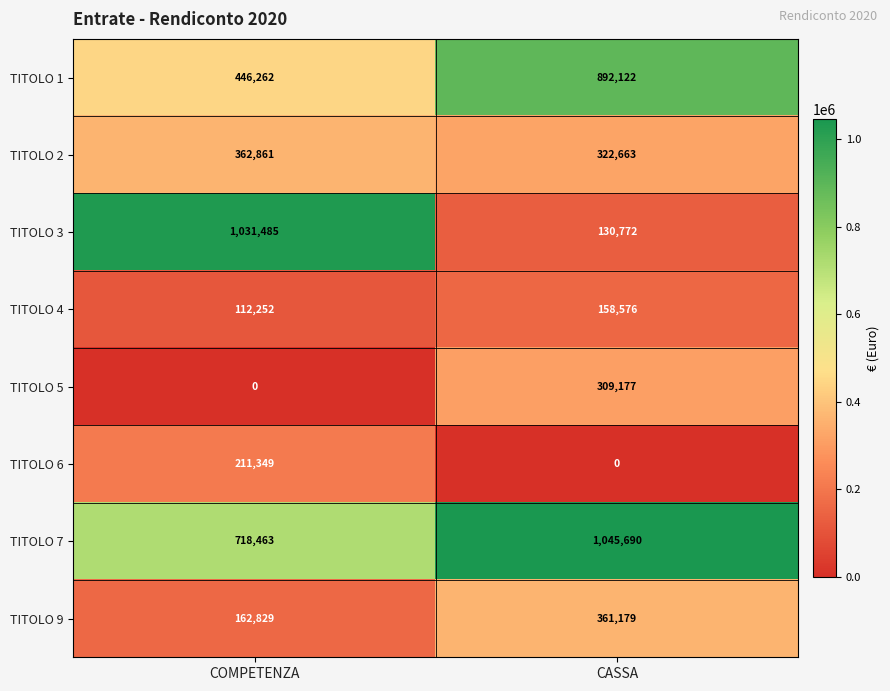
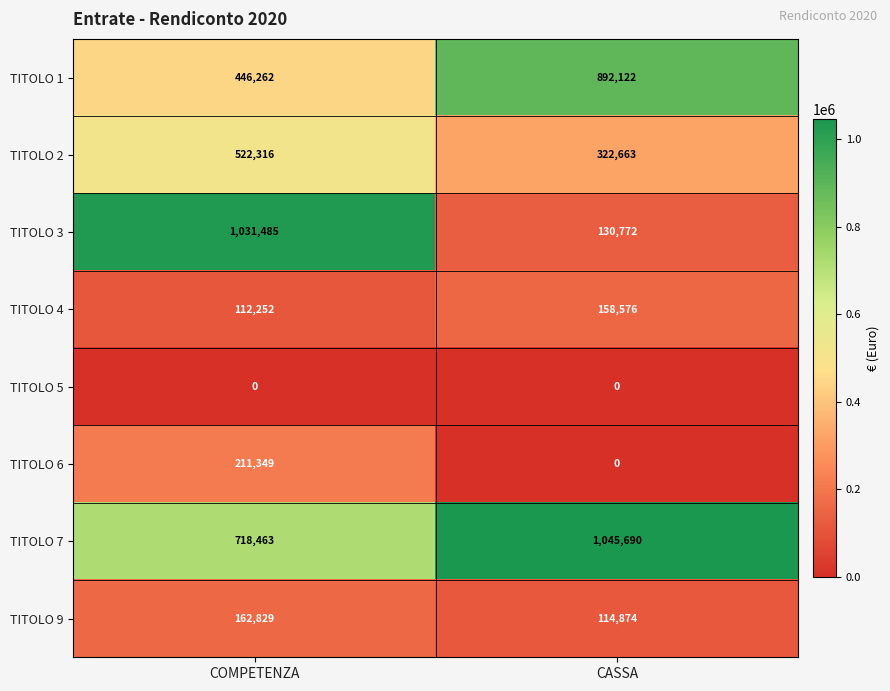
TITOLO 2, COMPETENZA: 362,861 -> 522,316
TITOLO 5, CASSA: 309,177 -> 0
TITOLO 9, CASSA: 361,179 -> 114,874
